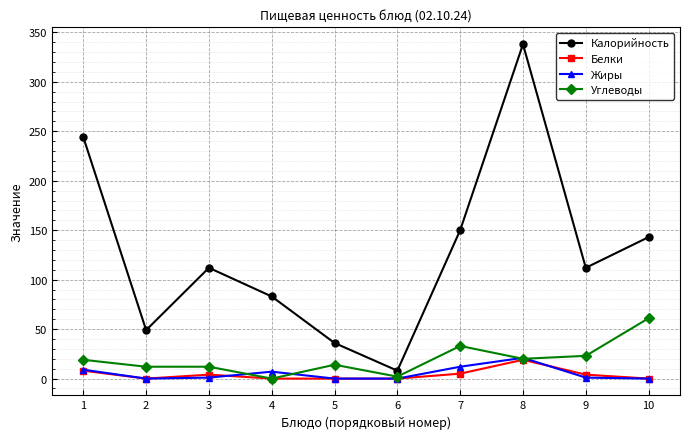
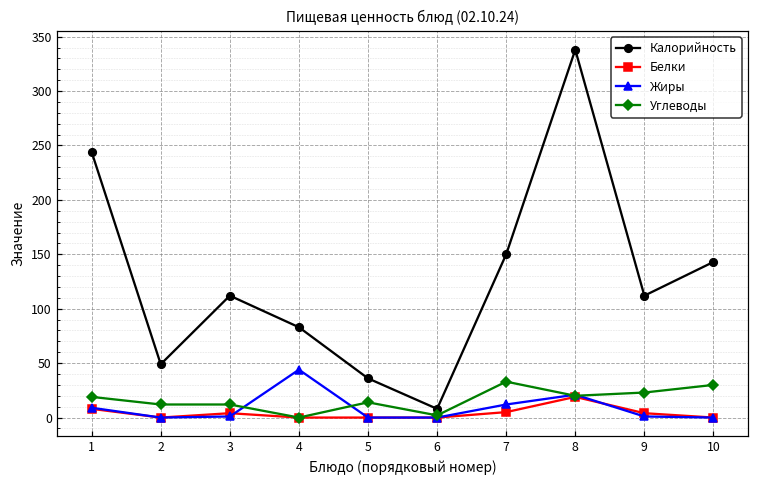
Жиры, 4: 10 -> 40
Углеводы, 10: 60 -> 30
